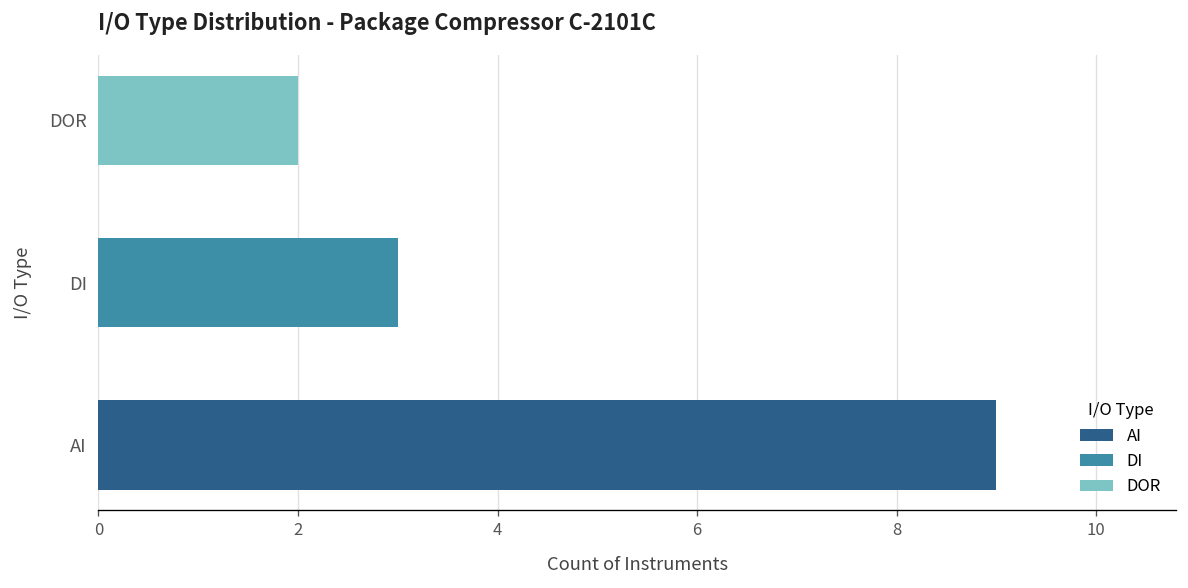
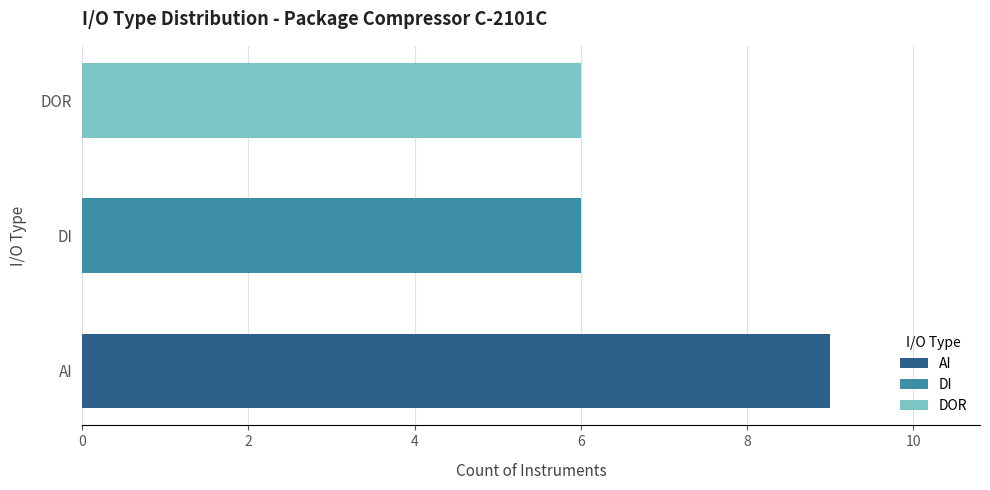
DOR: 2 -> 6
DI: 3 -> 6
